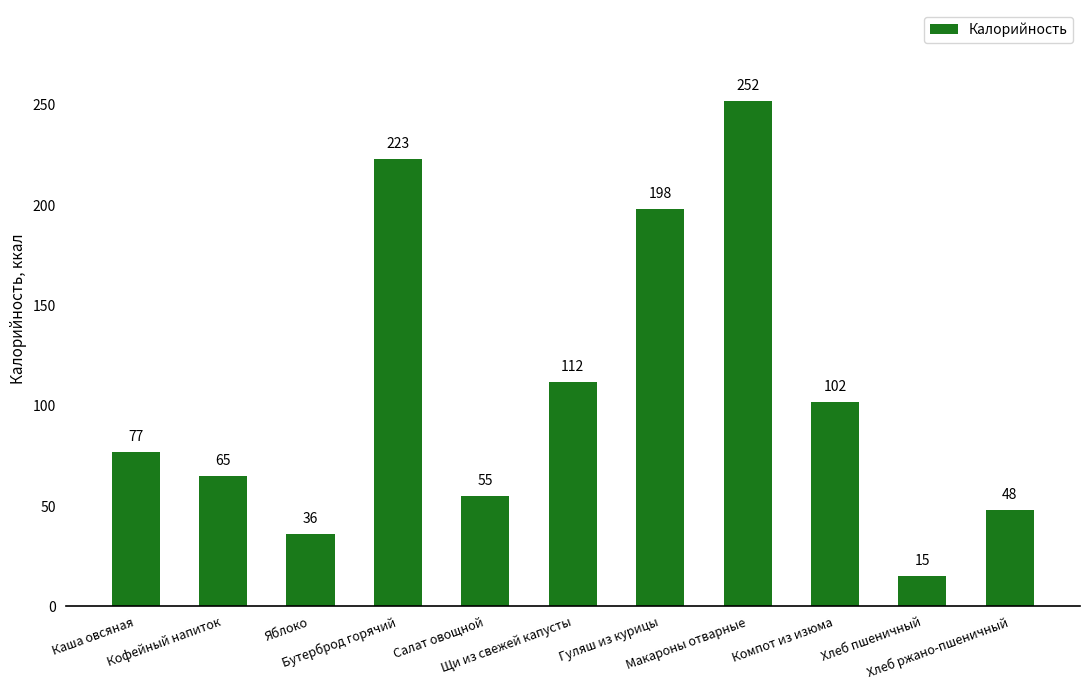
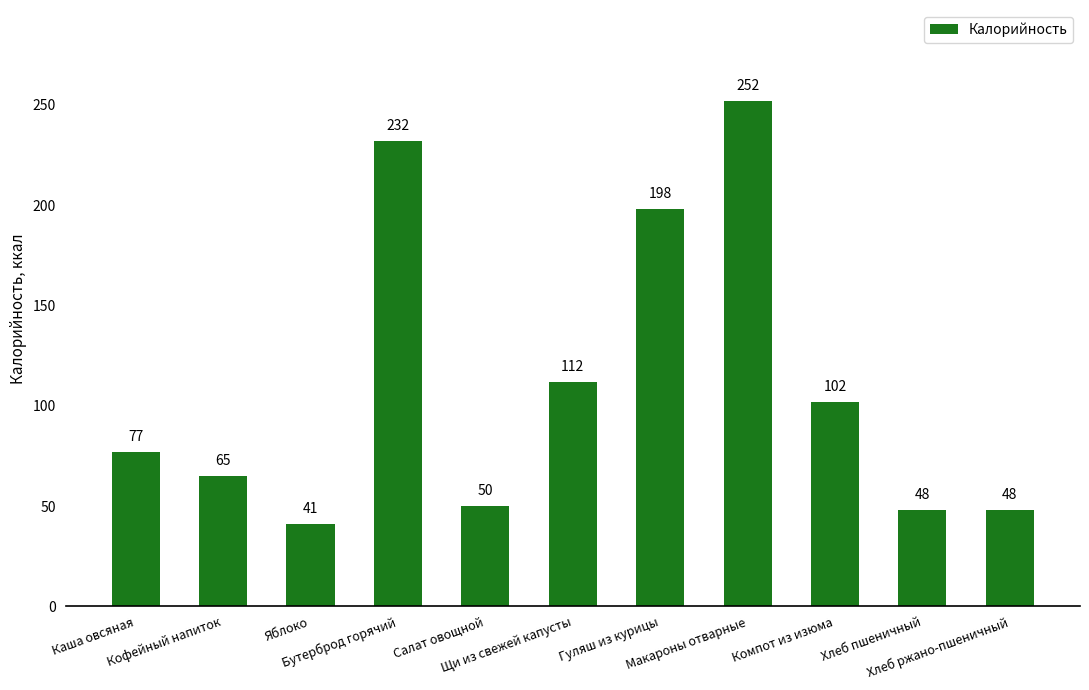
Яблоко: 36 -> 41
Бутерброд горячий: 223 -> 232
Салат овощной: 55 -> 50
Хлеб пшеничный: 15 -> 48
